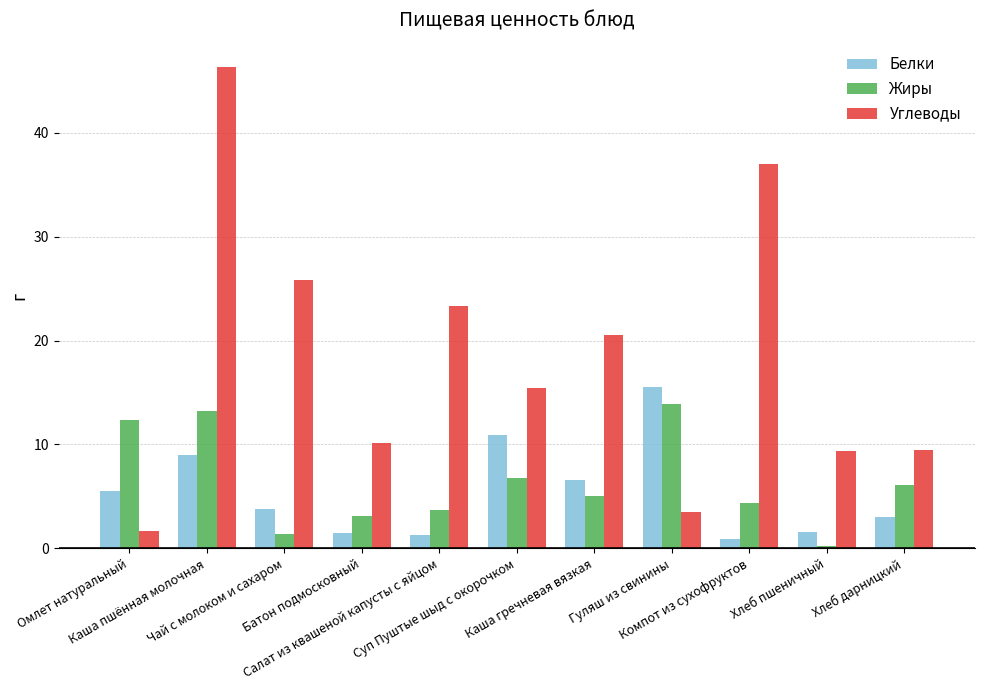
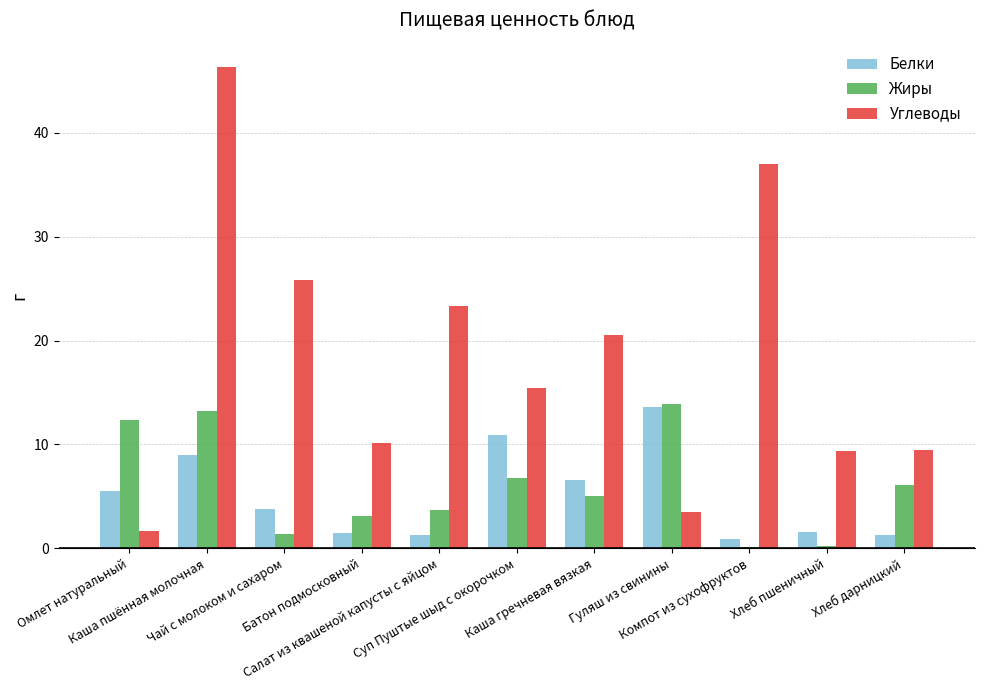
Белки, Гуляш из свинины: 15.5 -> 13.6
Жиры, Компот из сухофруктов: 4.4 -> 0.1
Белки, Хлеб дарницкий: 3.0 -> 1.3
